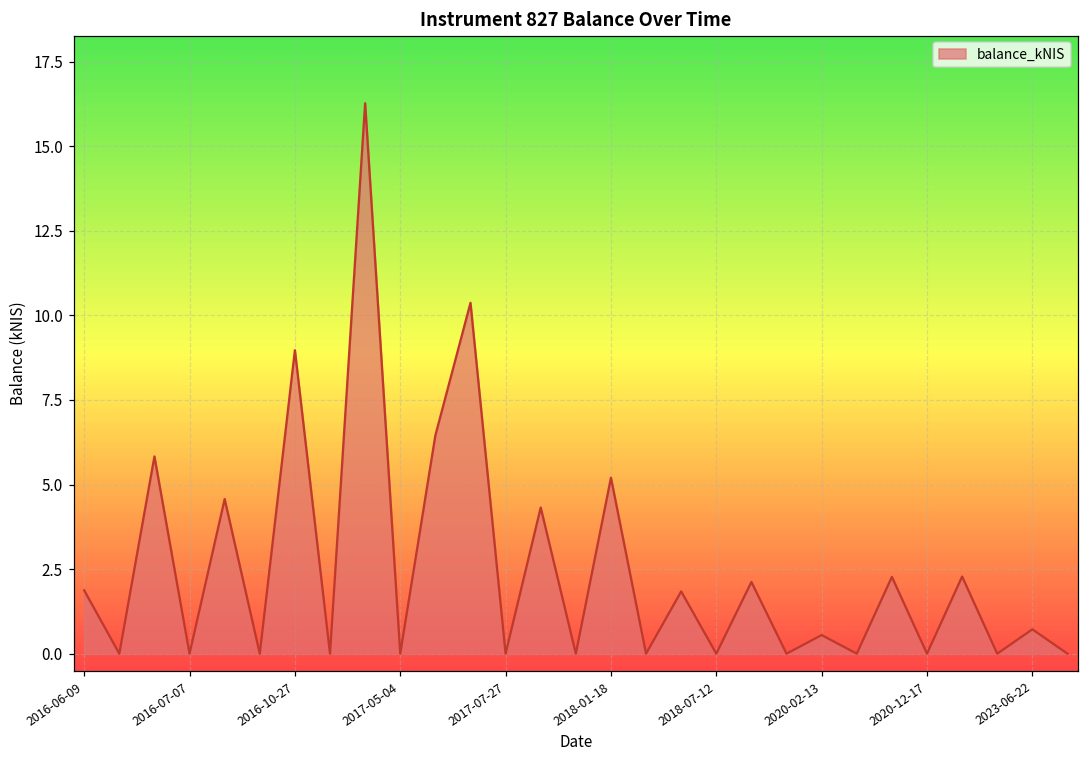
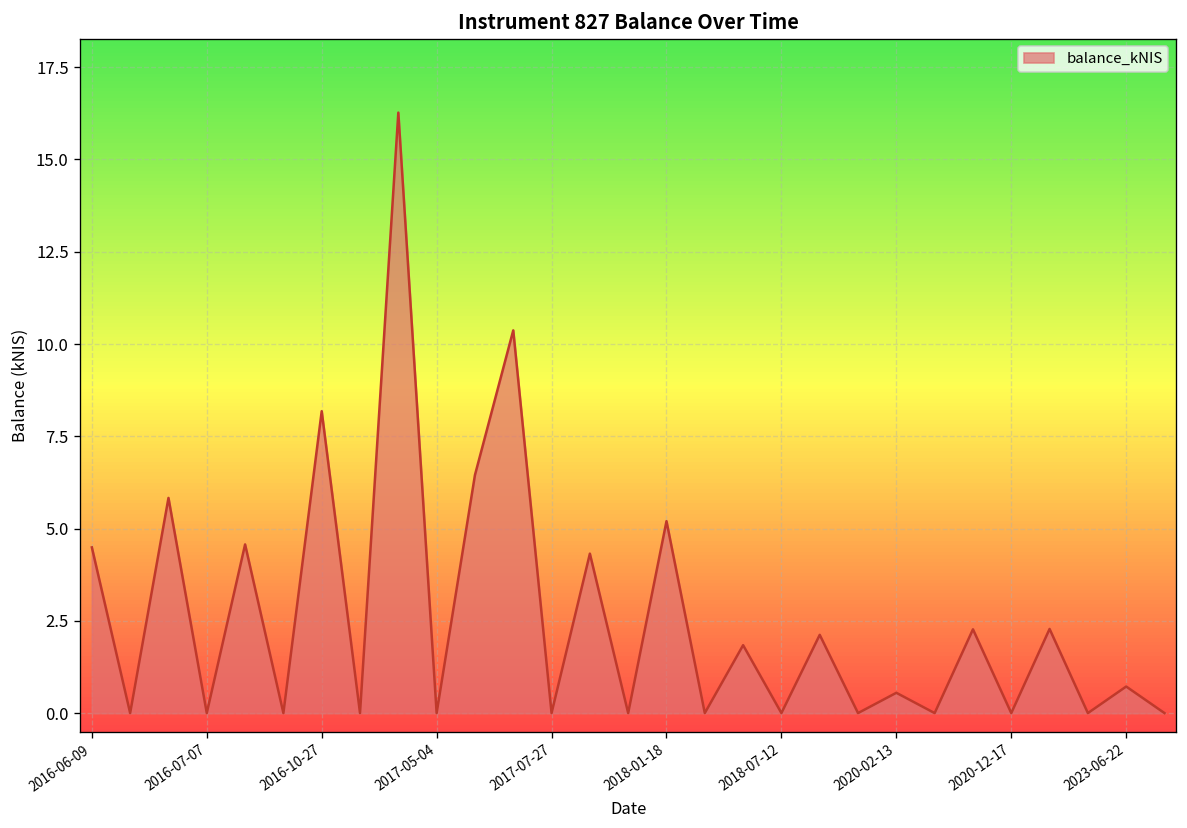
2016-06-09: 1.9 -> 4.5
2016-10-27: 9.0 -> 8.2
